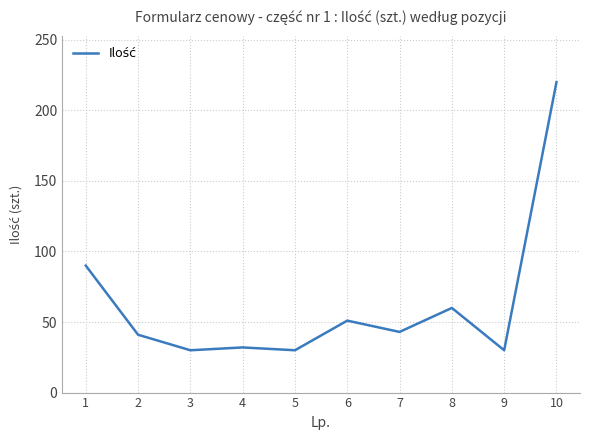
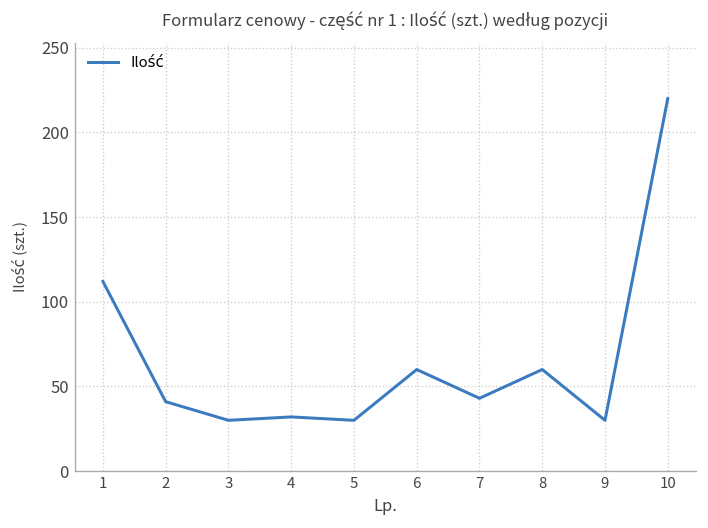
1: 90 -> 112
6: 51 -> 60
